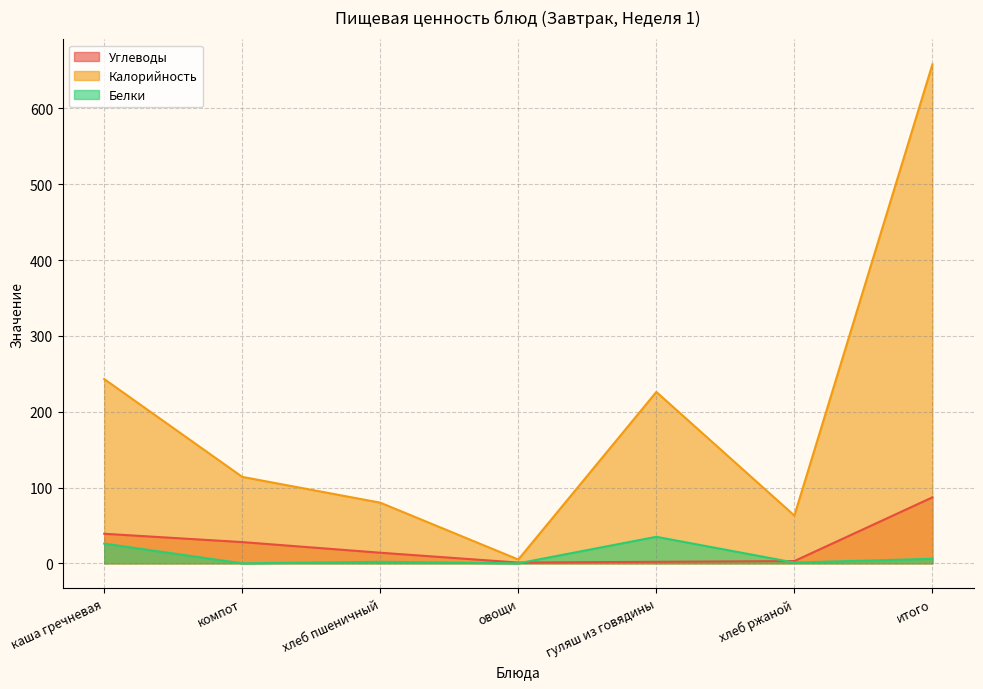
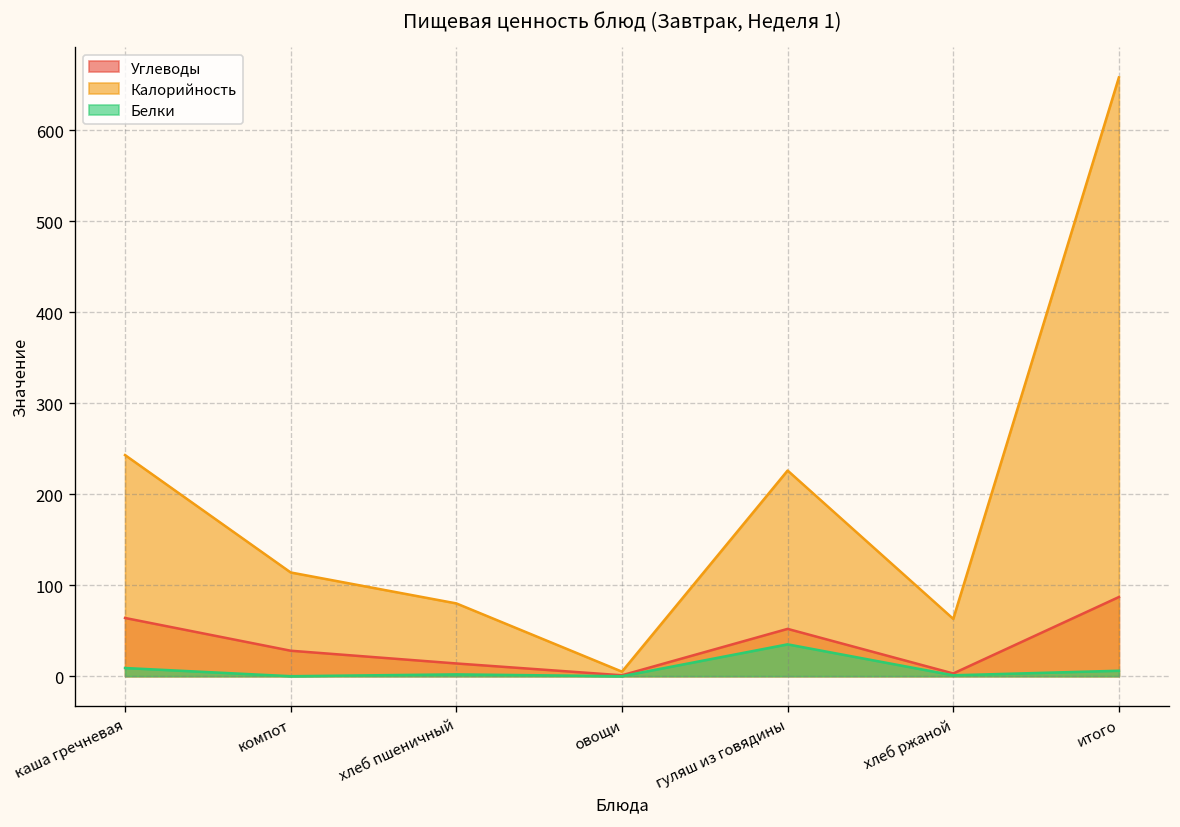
Углеводы, каша гречневая: 40 -> 60
Белки, каша гречневая: 30 -> 10
Углеводы, гуляш из говядины: 0 -> 50
